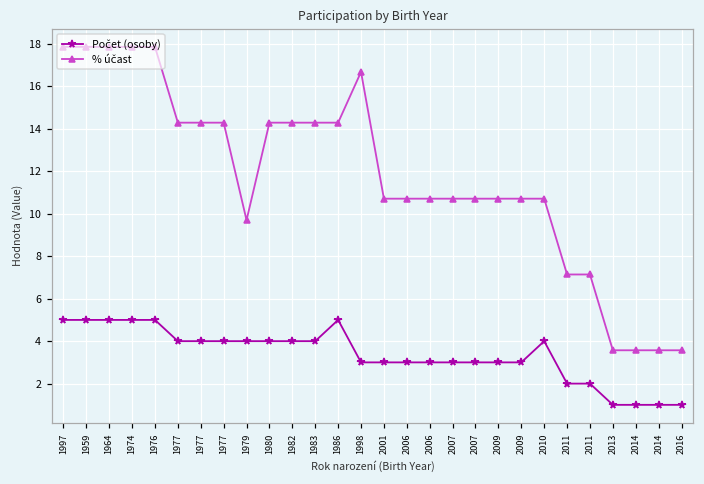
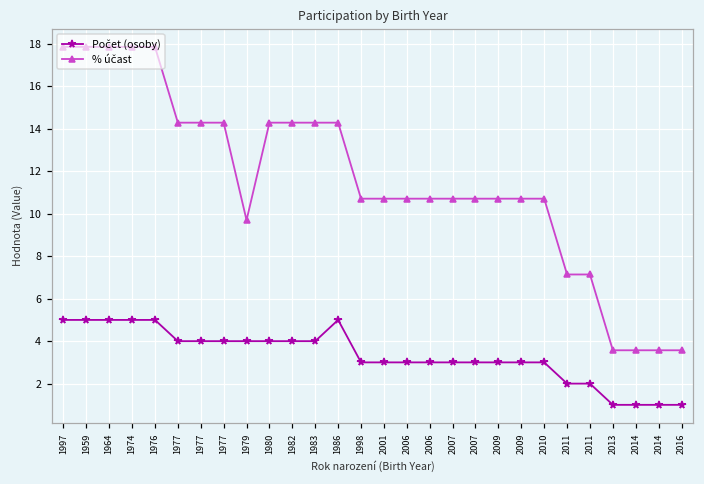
% účast, 1998: 16.7 -> 10.7
Počet (osoby), 2010: 4 -> 3
